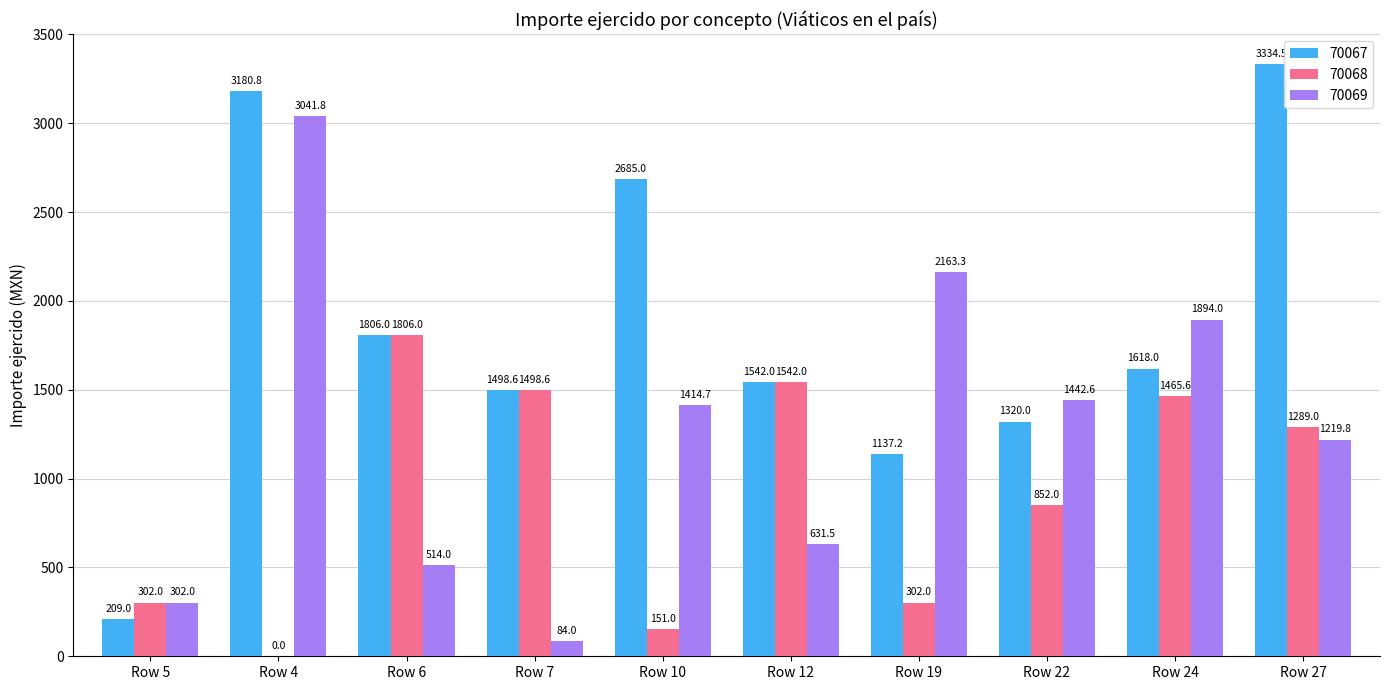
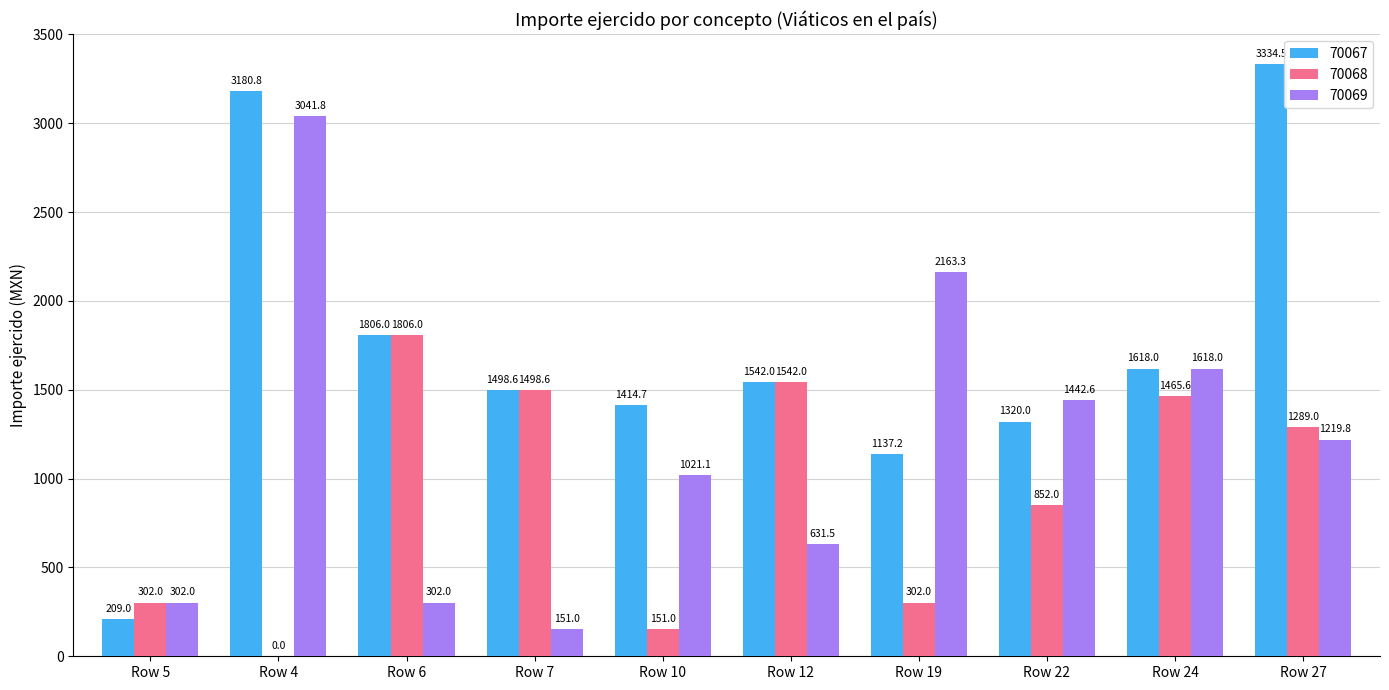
70069, Row 6: 514.0 -> 302.0
70069, Row 7: 84.0 -> 151.0
70067, Row 10: 2685.0 -> 1414.7
70069, Row 10: 1414.7 -> 1021.1
70069, Row 24: 1894.0 -> 1618.0
